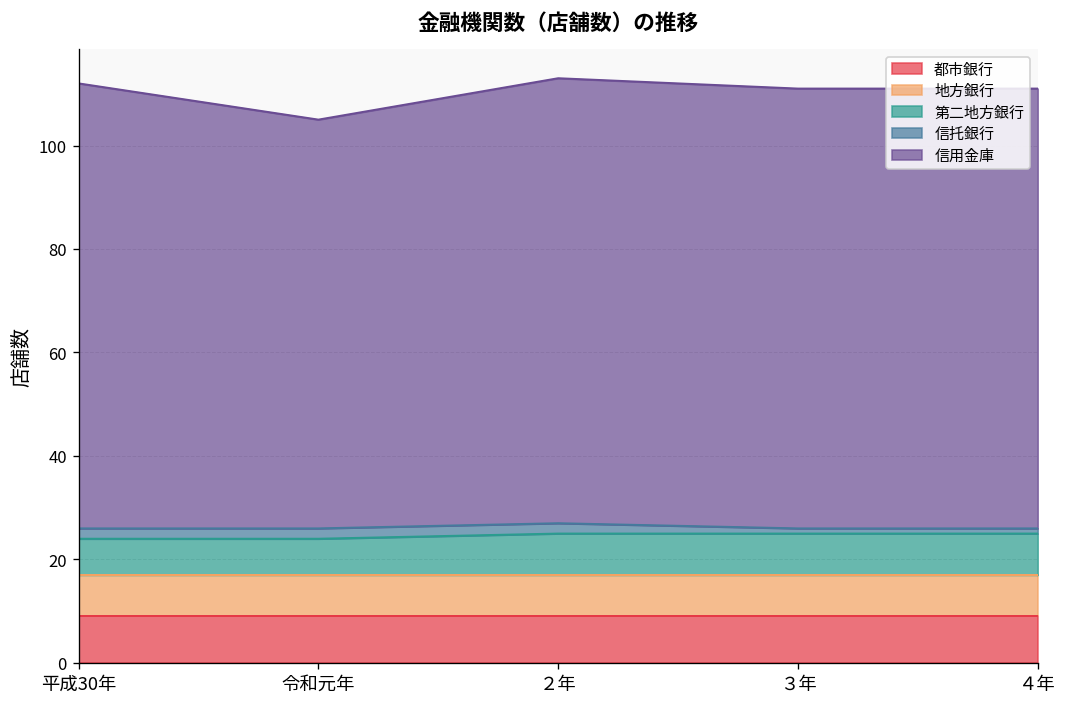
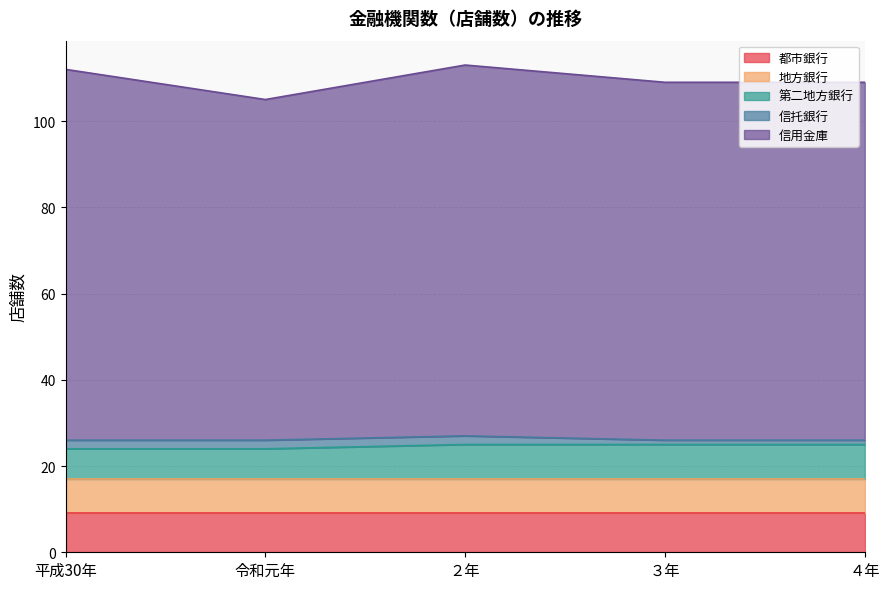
信用金庫, ３年: 85 -> 83
信用金庫, ４年: 85 -> 83
